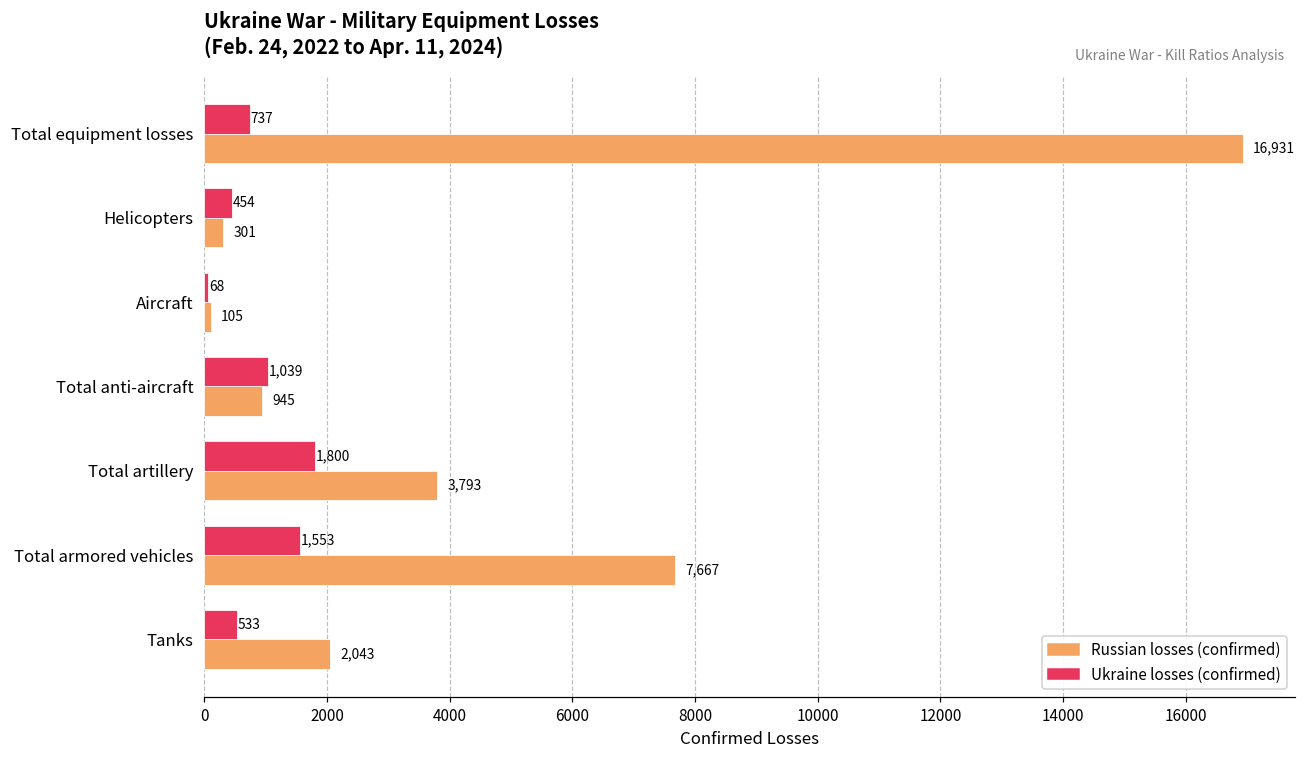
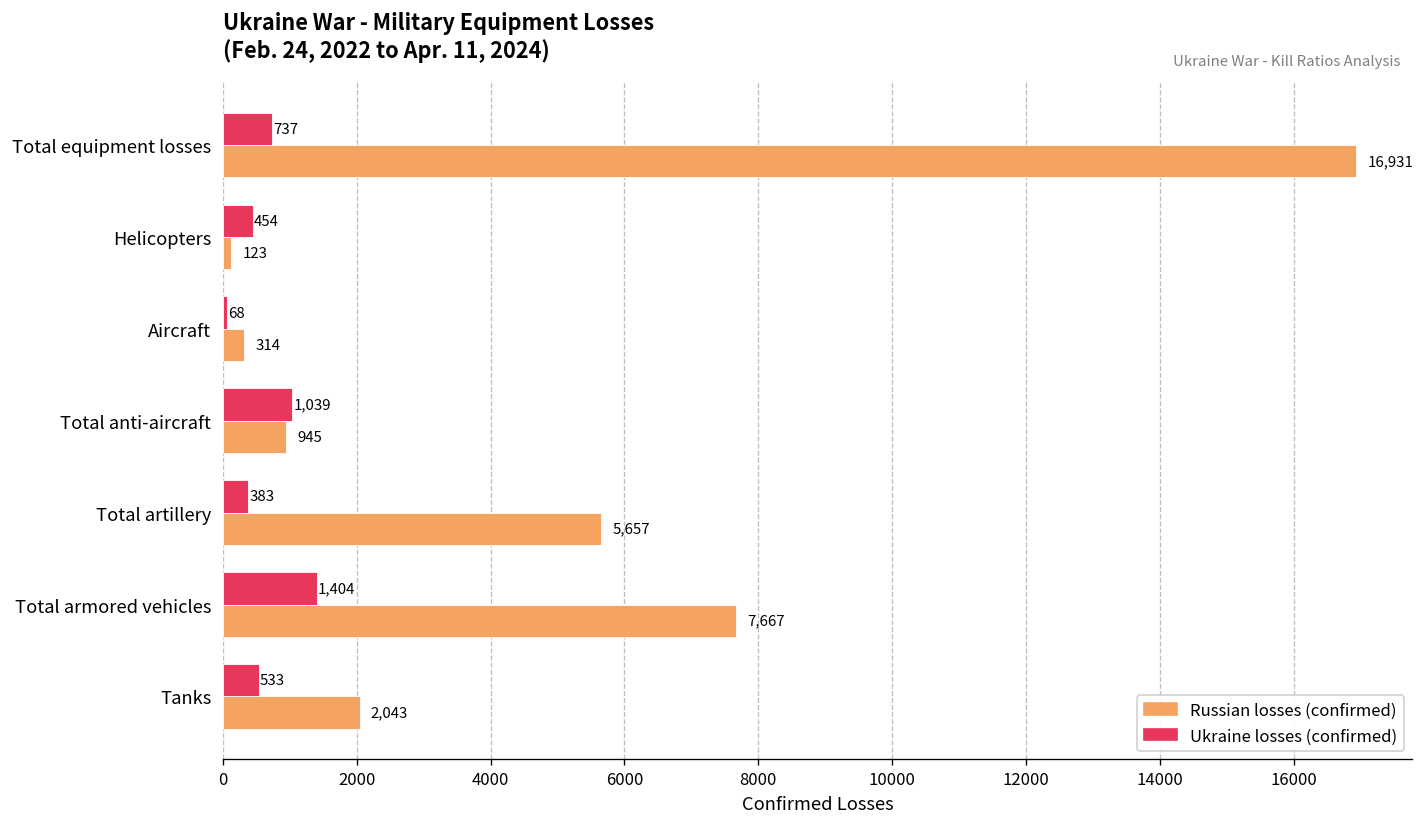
Russian losses (confirmed), Helicopters: 301 -> 123
Russian losses (confirmed), Aircraft: 105 -> 314
Ukraine losses (confirmed), Total artillery: 1,800 -> 383
Russian losses (confirmed), Total artillery: 3,793 -> 5,657
Ukraine losses (confirmed), Total armored vehicles: 1,553 -> 1,404
